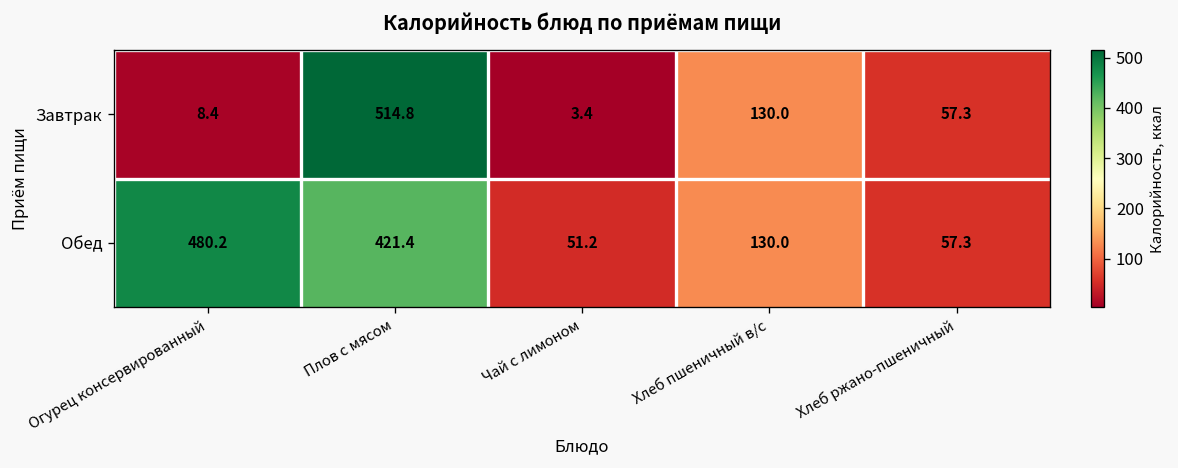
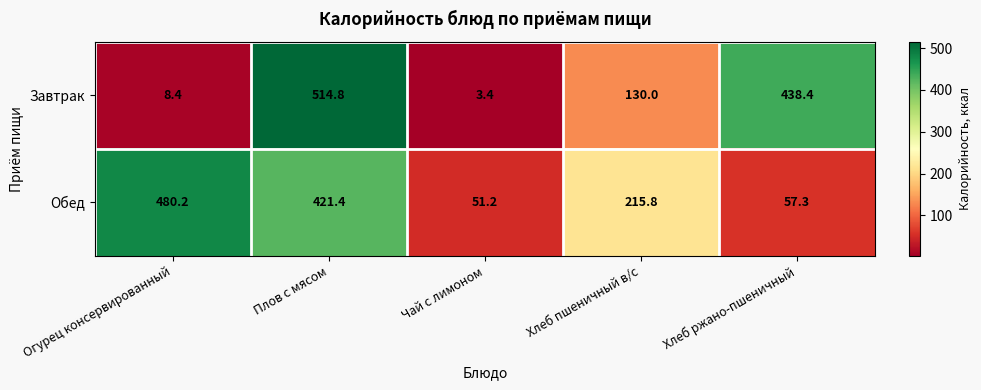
Завтрак, Хлеб ржано-пшеничный: 57.3 -> 438.4
Обед, Хлеб пшеничный в/с: 130.0 -> 215.8
